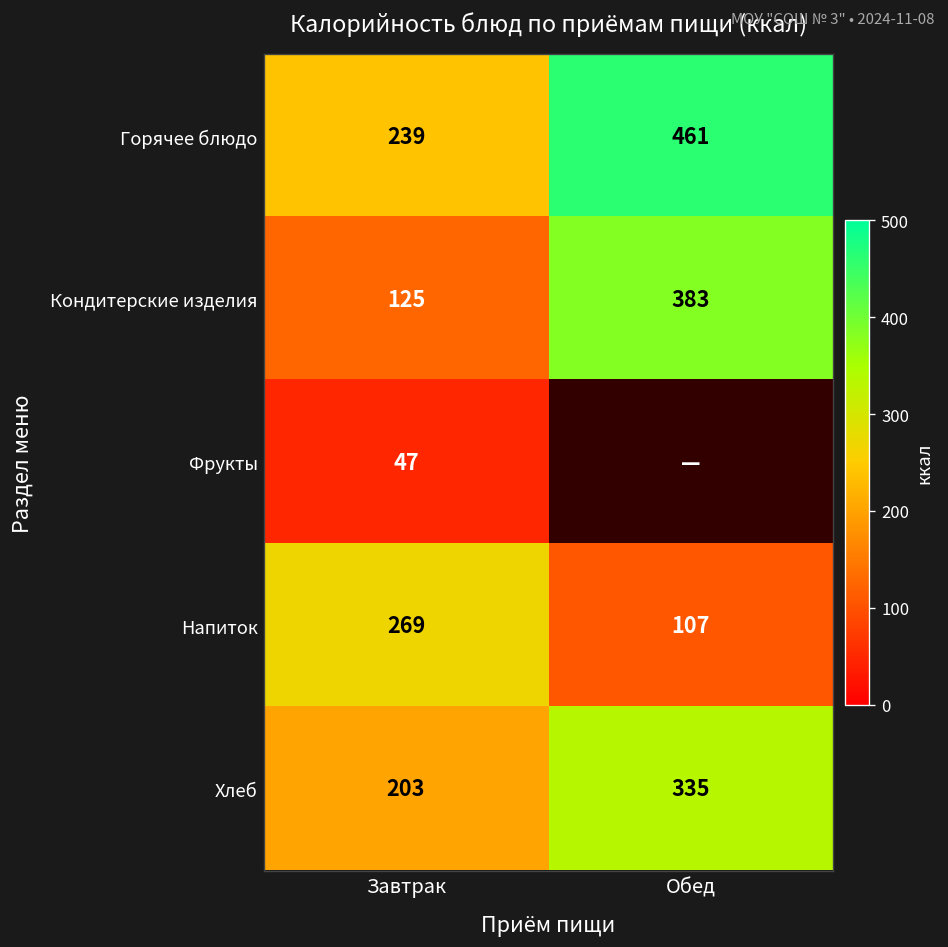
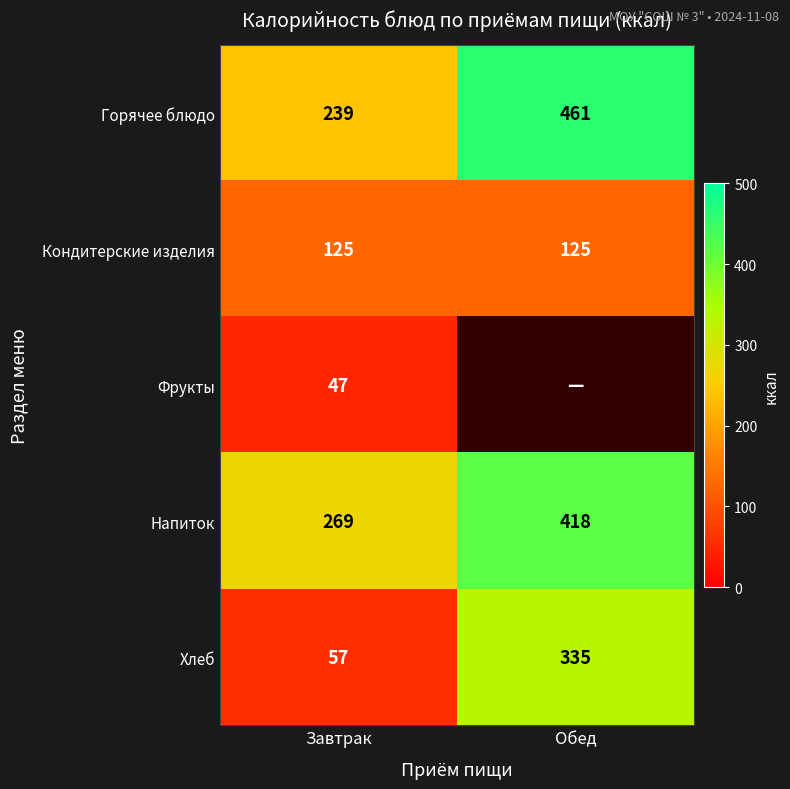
Кондитерские изделия, Обед: 383 -> 125
Напиток, Обед: 107 -> 418
Хлеб, Завтрак: 203 -> 57
